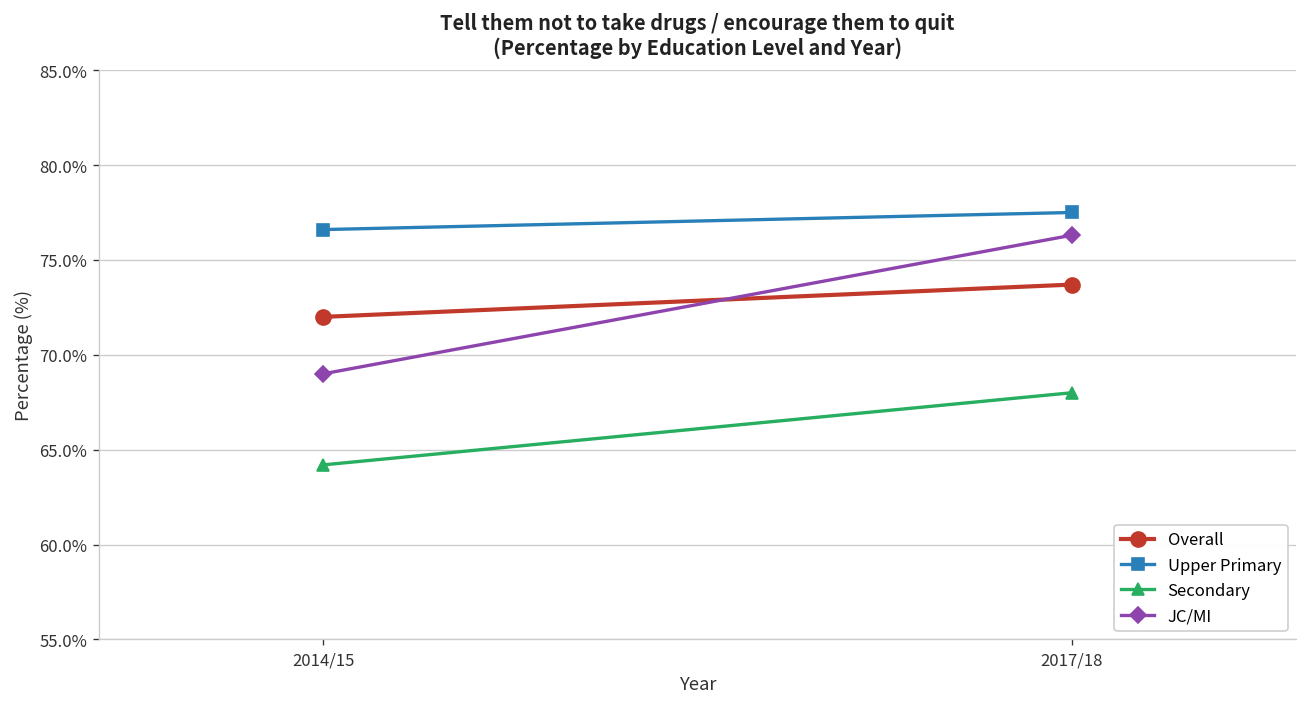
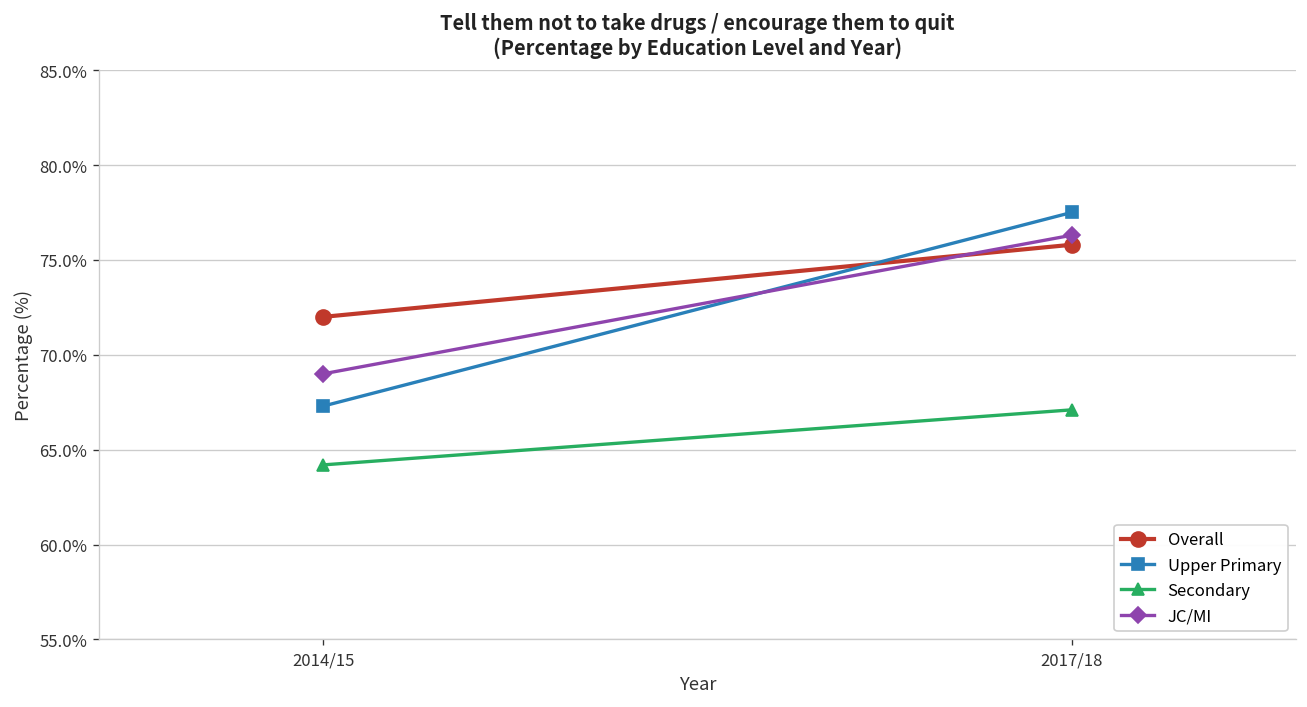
Upper Primary, 2014/15: 76.6% -> 67.3%
Overall, 2017/18: 73.7% -> 75.8%
Secondary, 2017/18: 68.0% -> 67.1%
